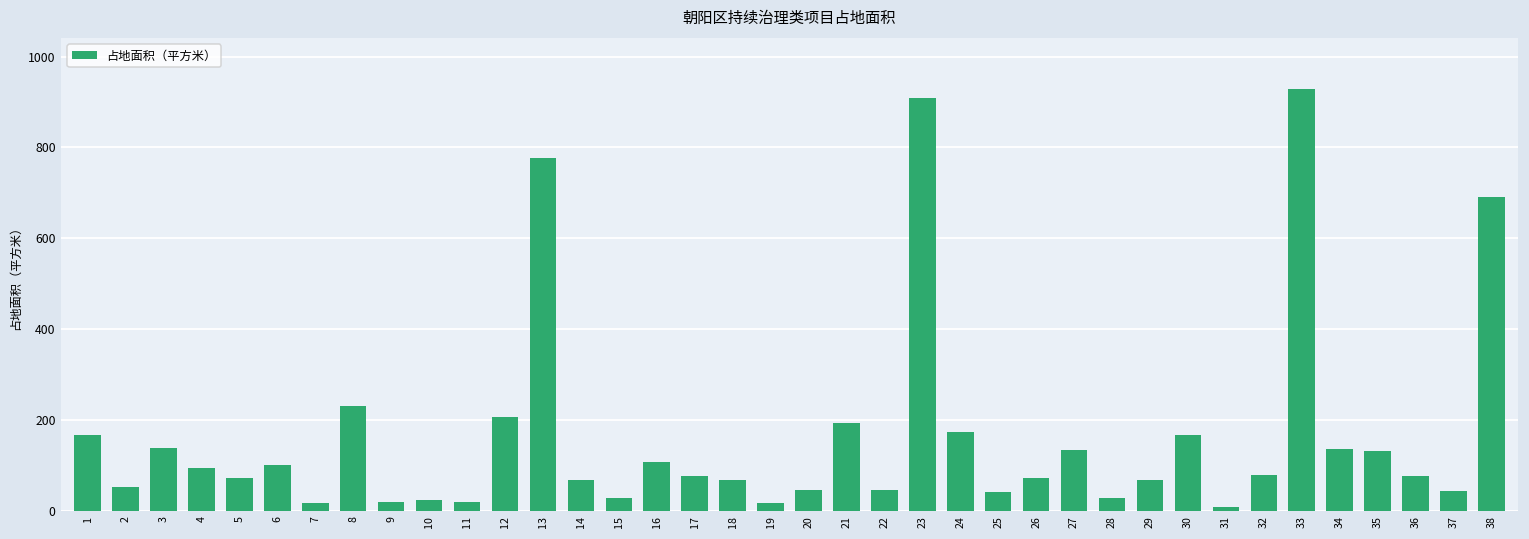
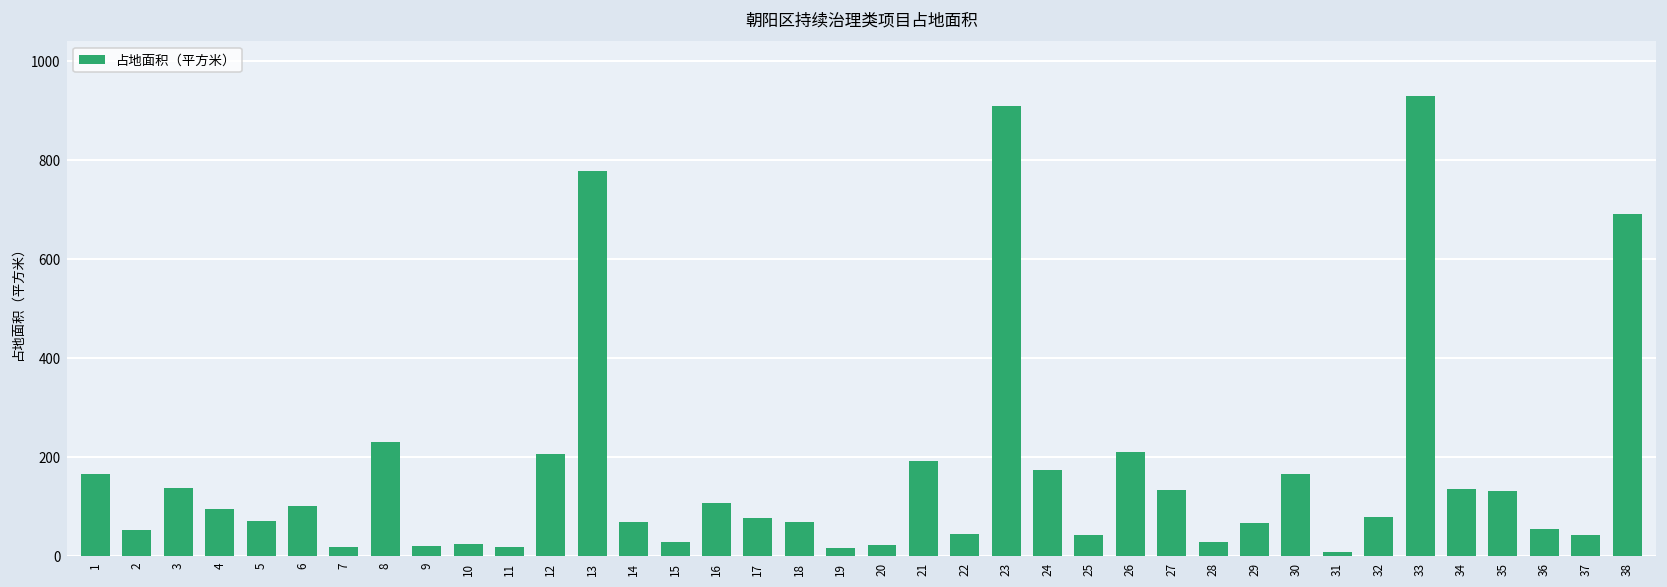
20: 50 -> 20
26: 70 -> 210
36: 80 -> 60
